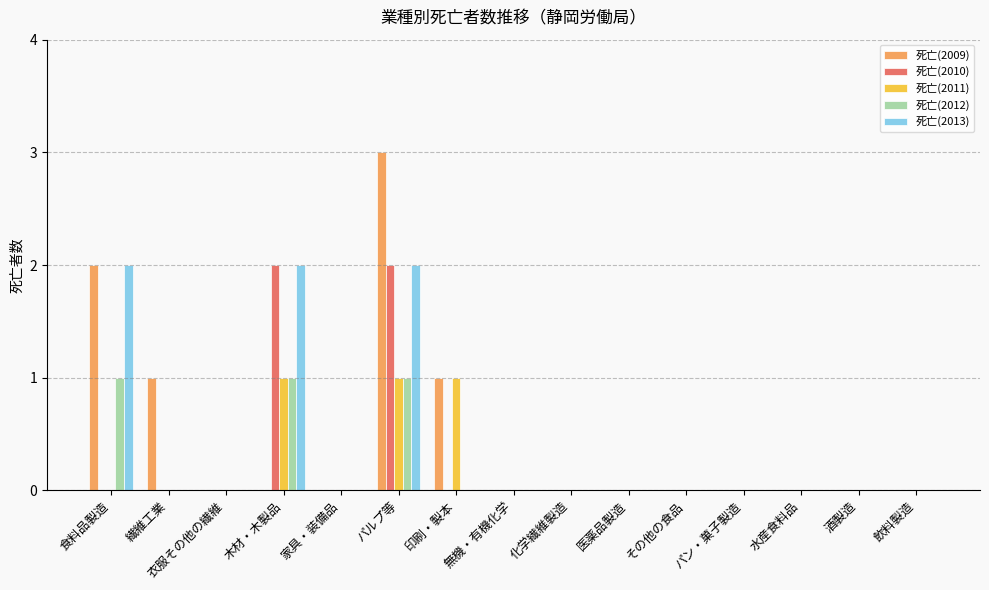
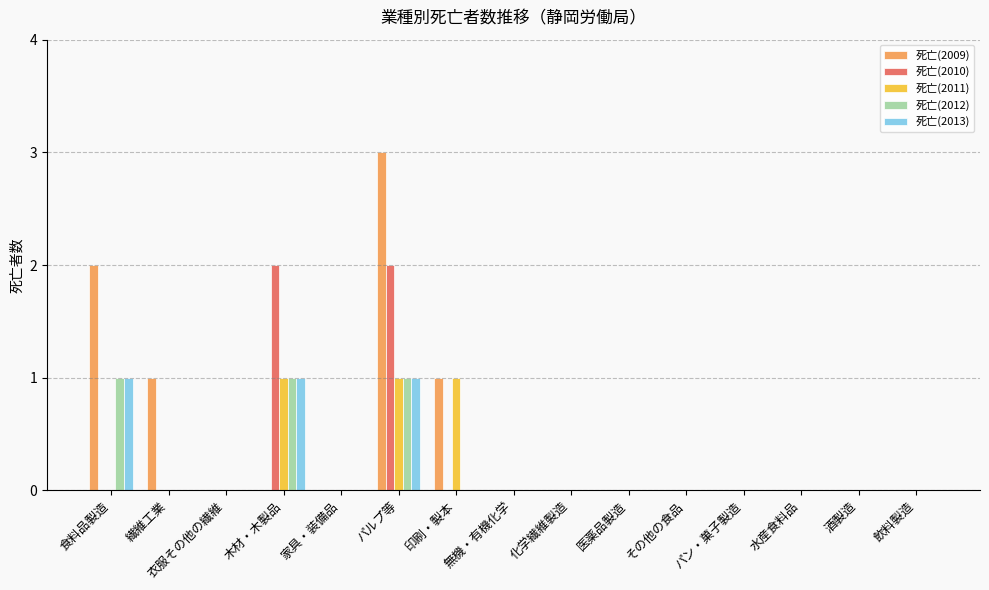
死亡(2013), 食料品製造: 2 -> 1
死亡(2013), 木材・木製品: 2 -> 1
死亡(2013), パルプ等: 2 -> 1
